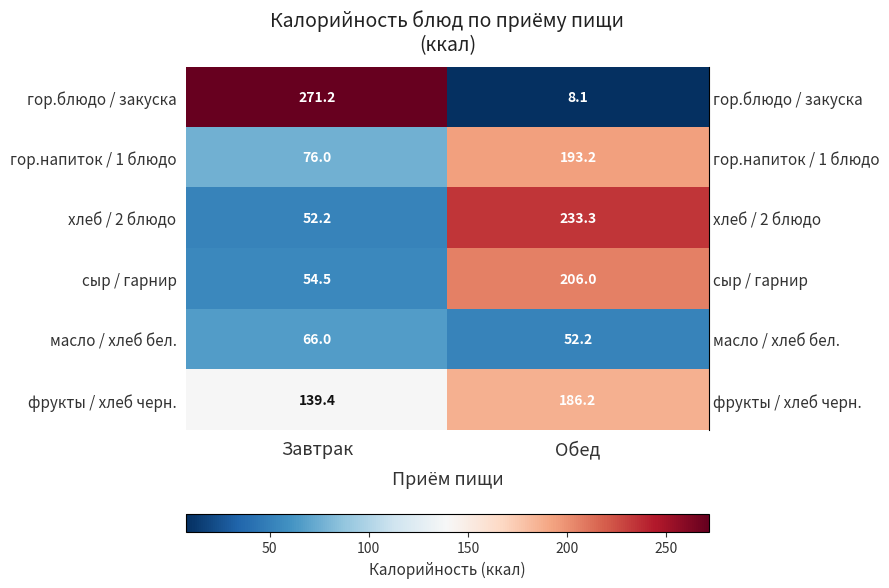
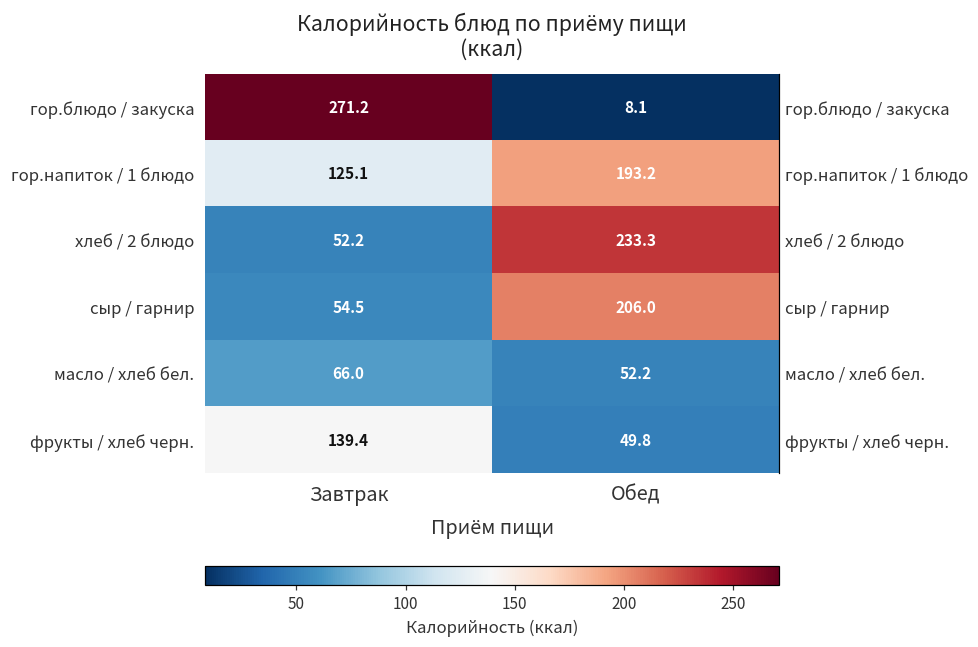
гор.напиток / 1 блюдо, Завтрак: 76.0 -> 125.1
фрукты / хлеб черн., Обед: 186.2 -> 49.8
